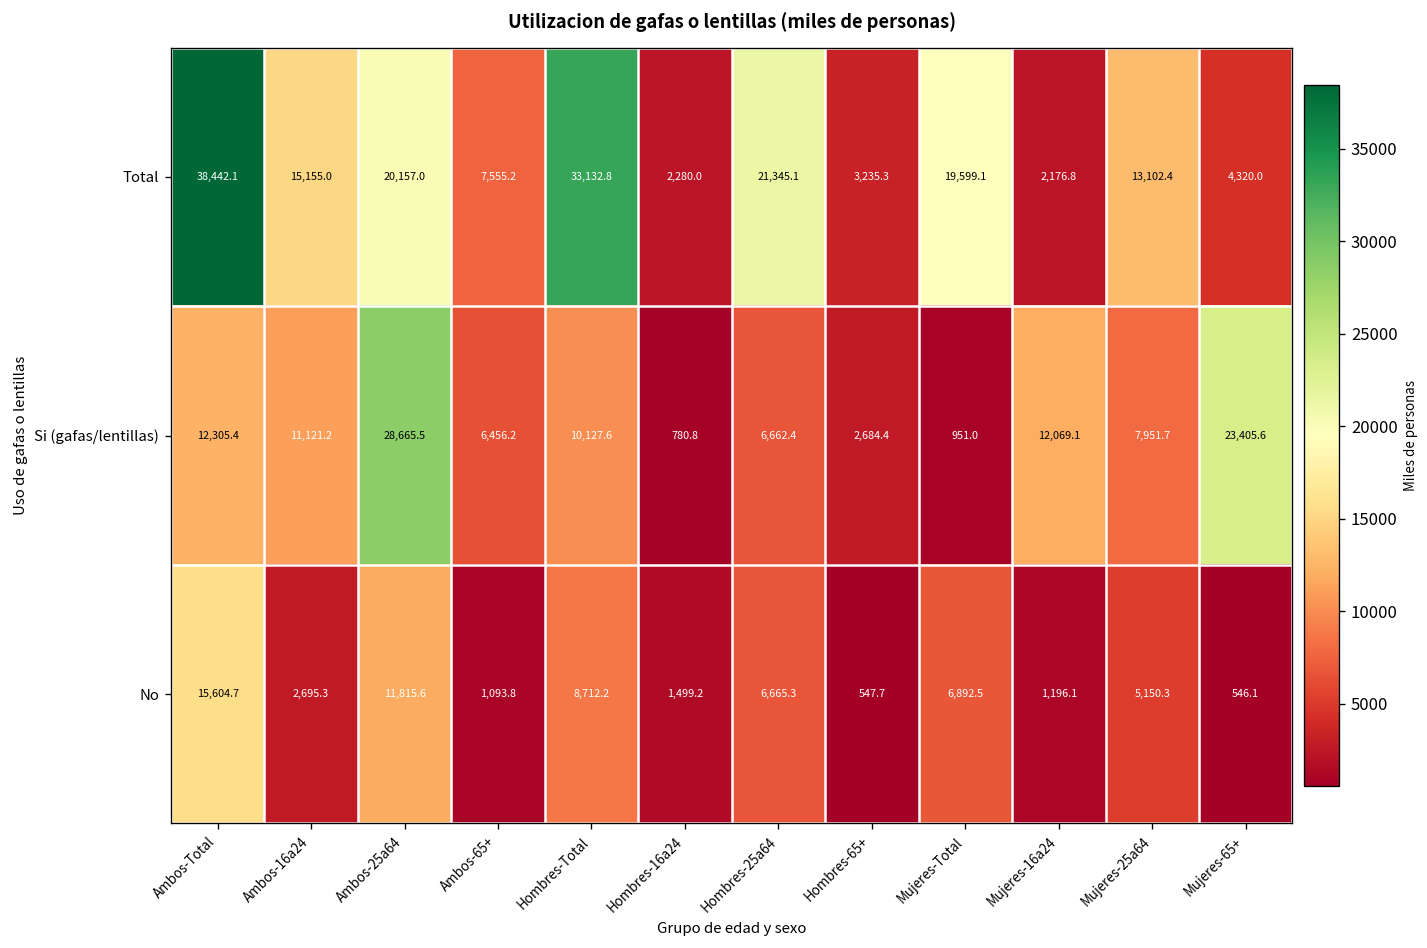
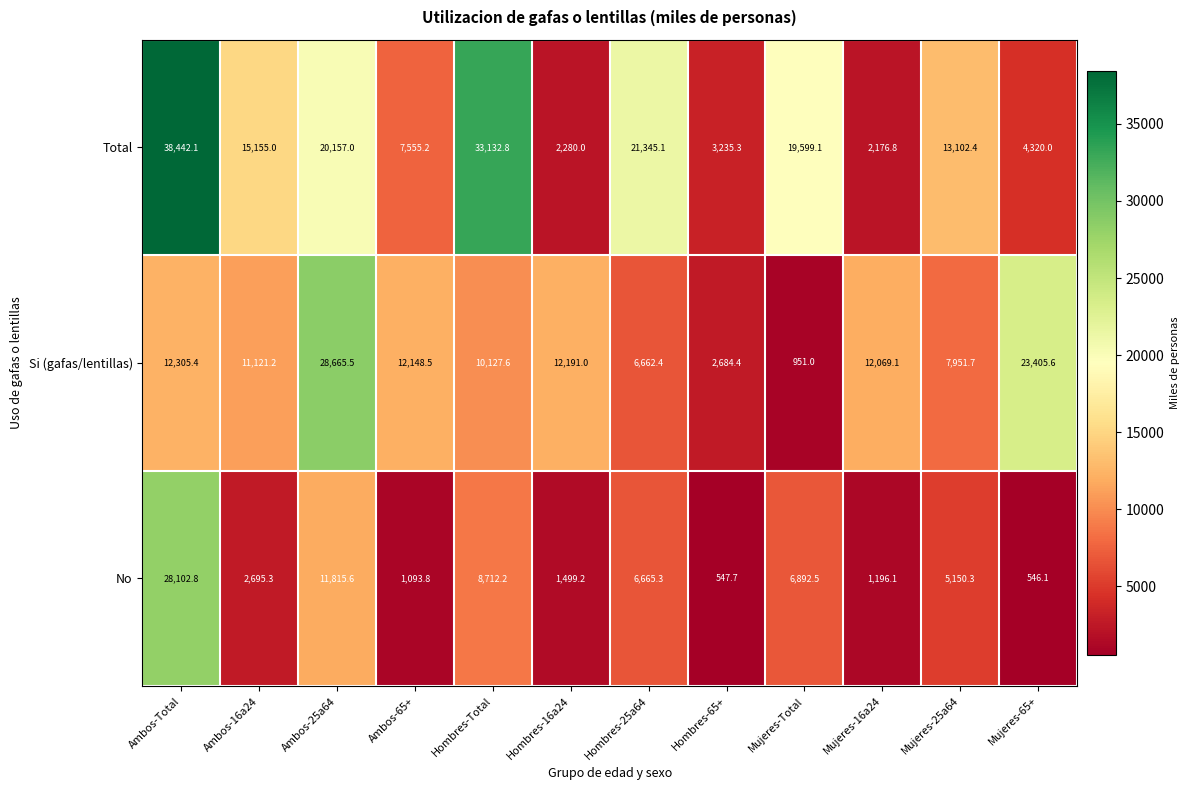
Si (gafas/lentillas), Ambos-65+: 6,456.2 -> 12,148.5
Si (gafas/lentillas), Hombres-16a24: 780.8 -> 12,191.0
No, Ambos-Total: 15,604.7 -> 28,102.8
